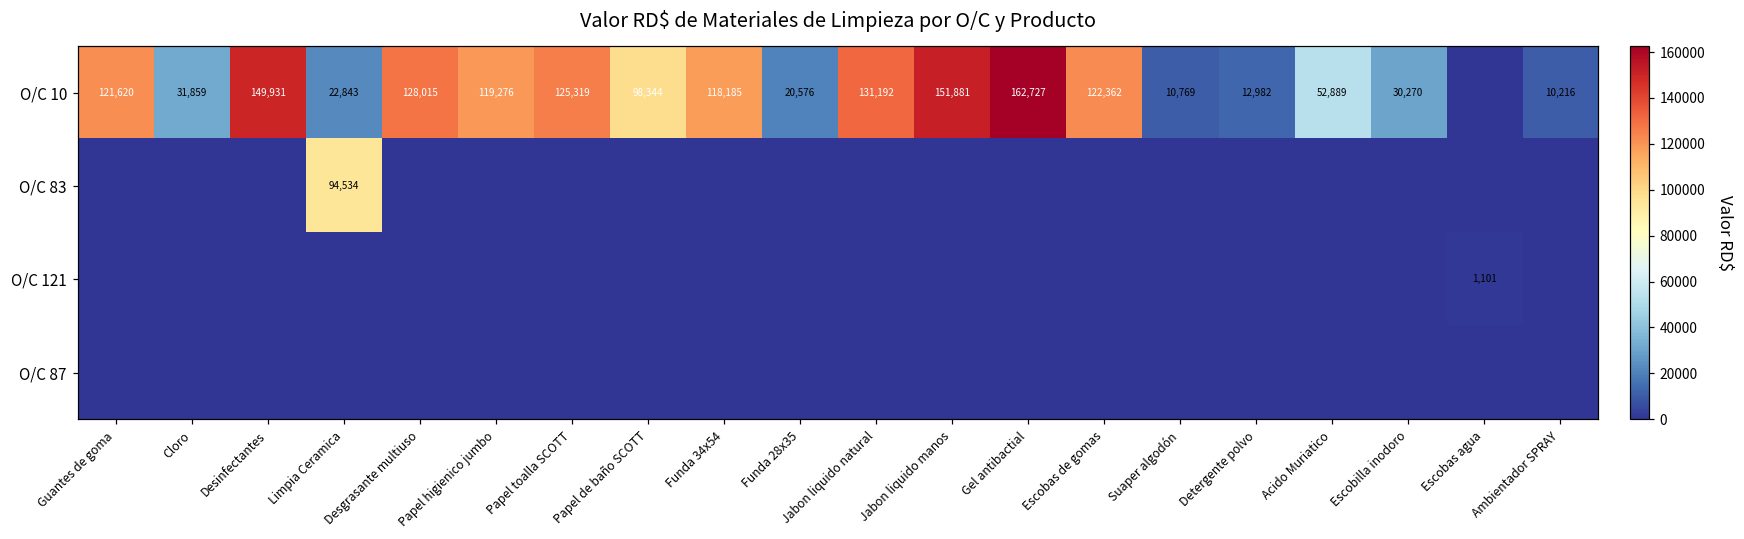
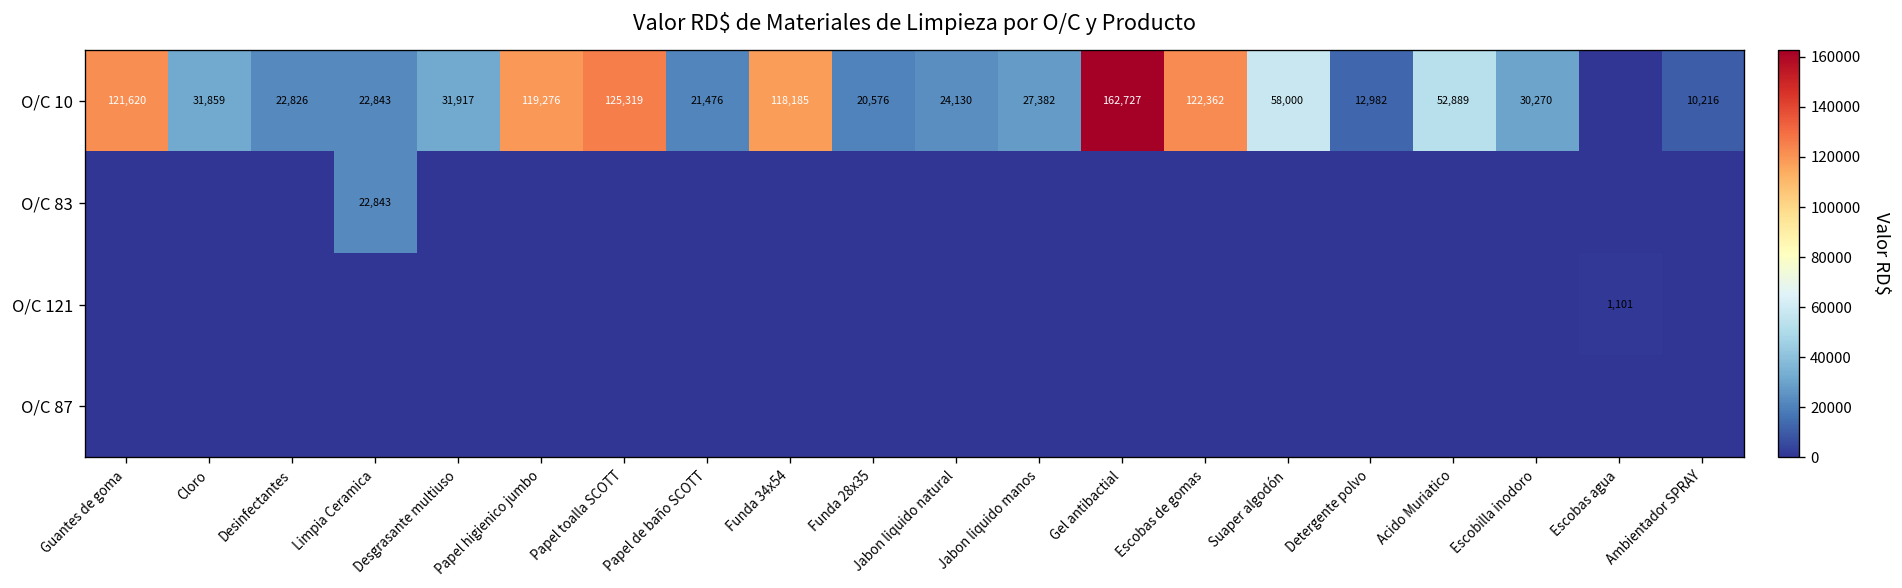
O/C 10, Desinfectantes: 149,931 -> 22,826
O/C 10, Desgrasante multiuso: 128,015 -> 31,917
O/C 10, Papel de baño SCOTT: 98,344 -> 21,476
O/C 10, Jabon liquido natural: 131,192 -> 24,130
O/C 10, Jabon liquido manos: 151,881 -> 27,382
O/C 10, Suaper algodón: 10,769 -> 58,000
O/C 83, Limpia Ceramica: 94,534 -> 22,843
